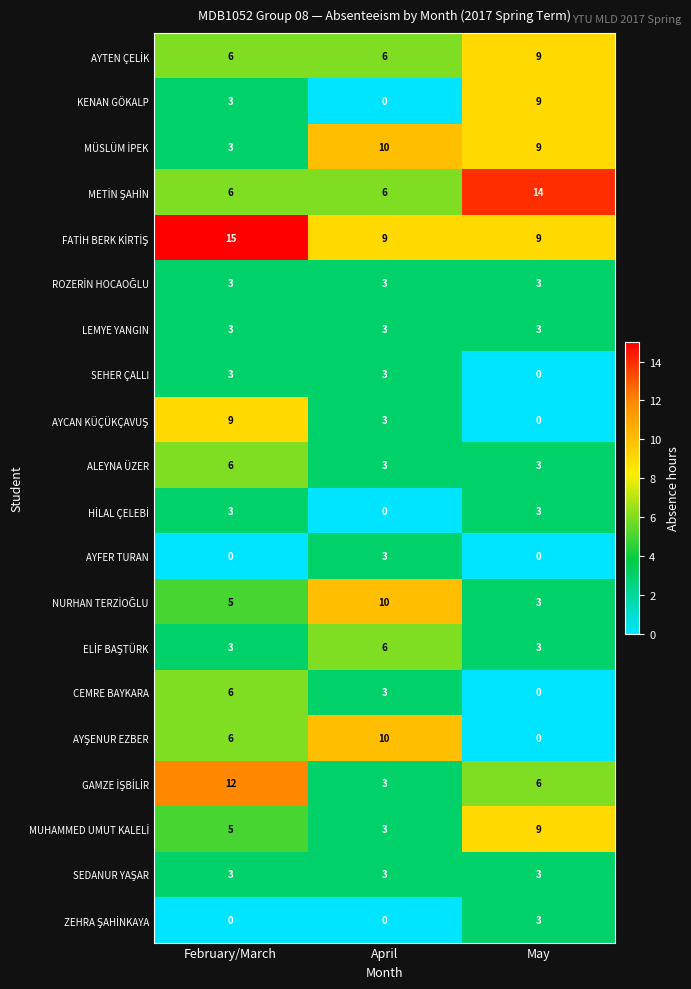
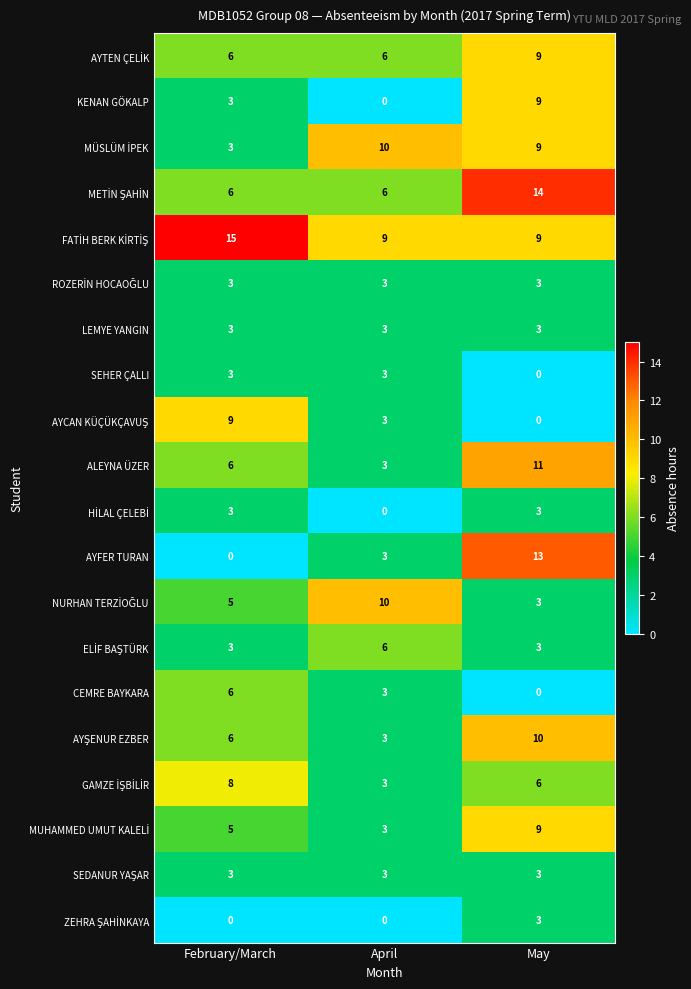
ALEYNA ÜZER, May: 3 -> 11
AYFER TURAN, May: 0 -> 13
AYŞENUR EZBER, April: 10 -> 3
AYŞENUR EZBER, May: 0 -> 10
GAMZE İŞBİLİR, February/March: 12 -> 8
